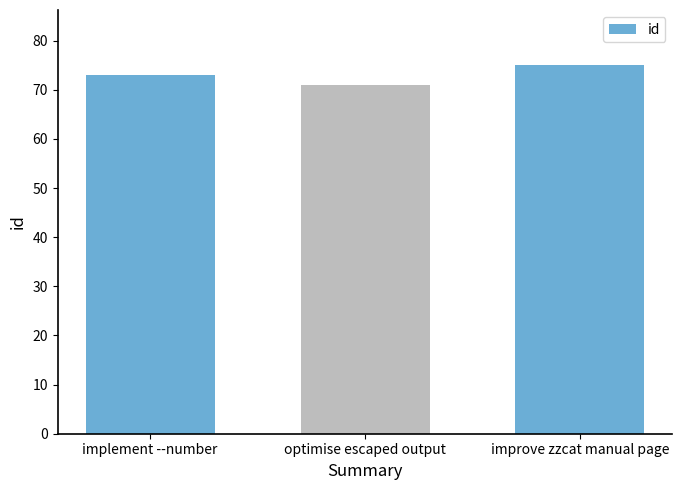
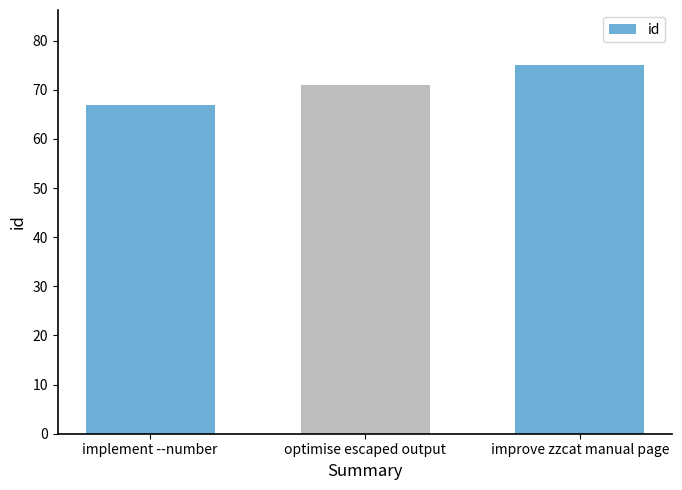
implement --number: 73 -> 67
